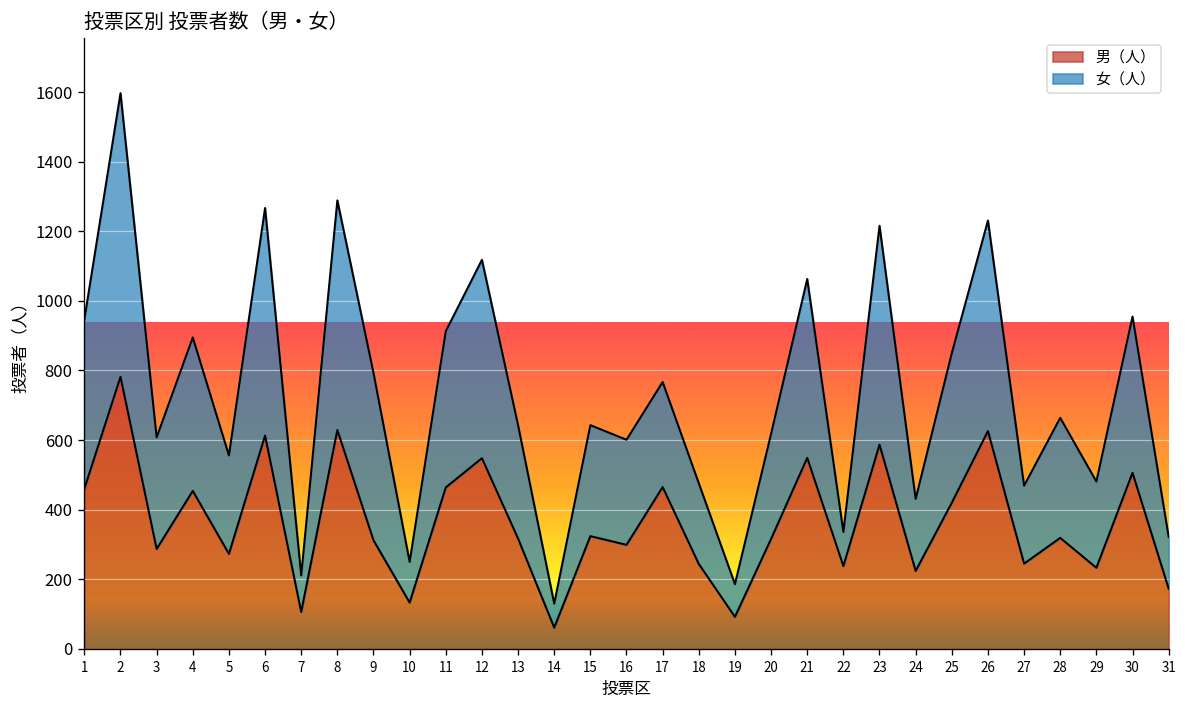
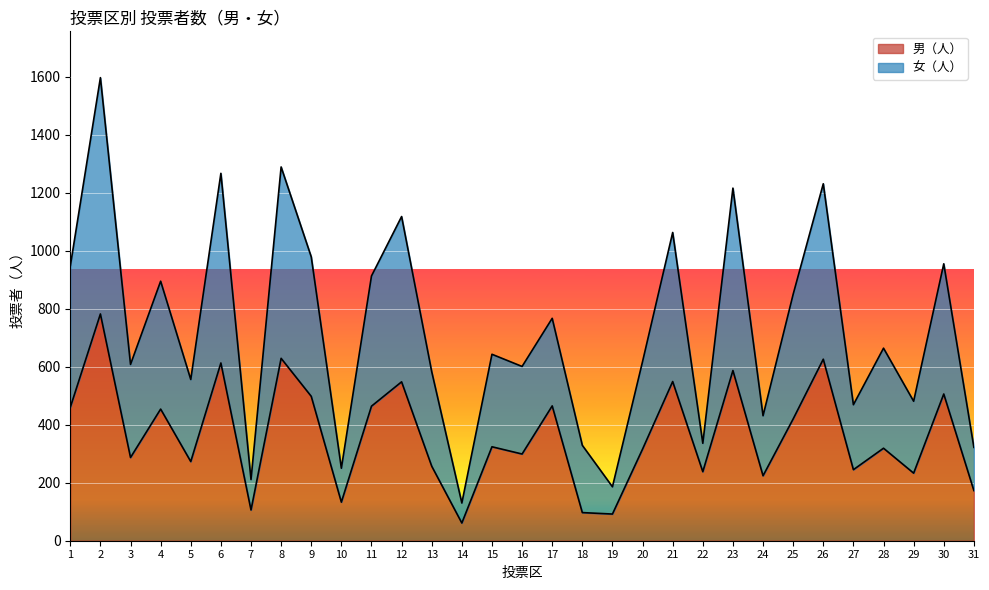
男（人）, 9: 310 -> 500
男（人）, 13: 320 -> 260
男（人）, 18: 240 -> 100
